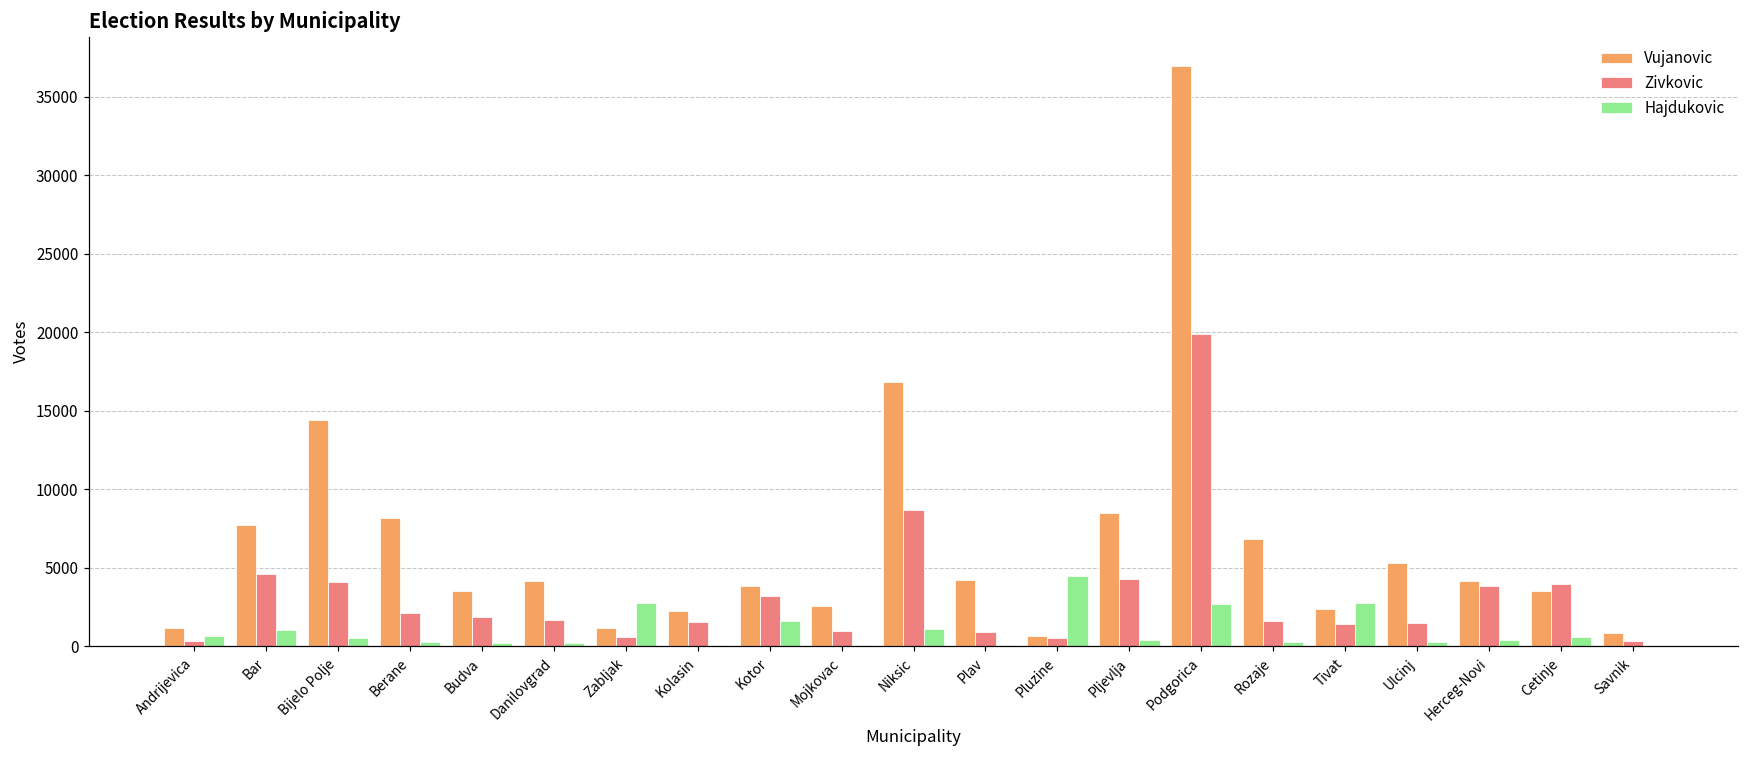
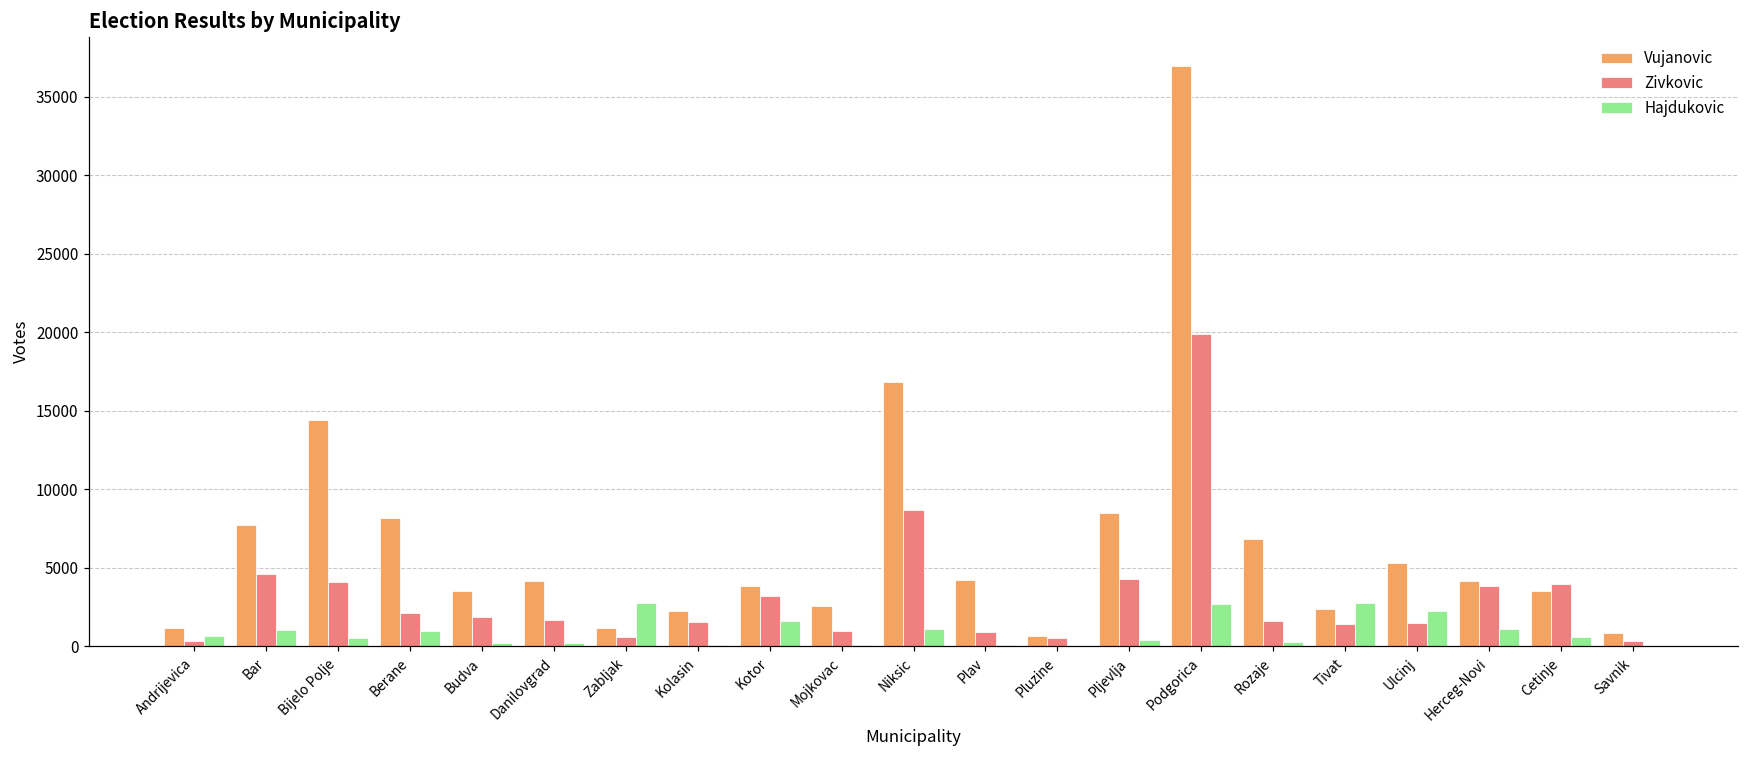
Hajdukovic, Berane: 300 -> 1000
Hajdukovic, Pluzine: 4500 -> 0
Hajdukovic, Ulcinj: 300 -> 2200
Hajdukovic, Herceg-Novi: 400 -> 1100
